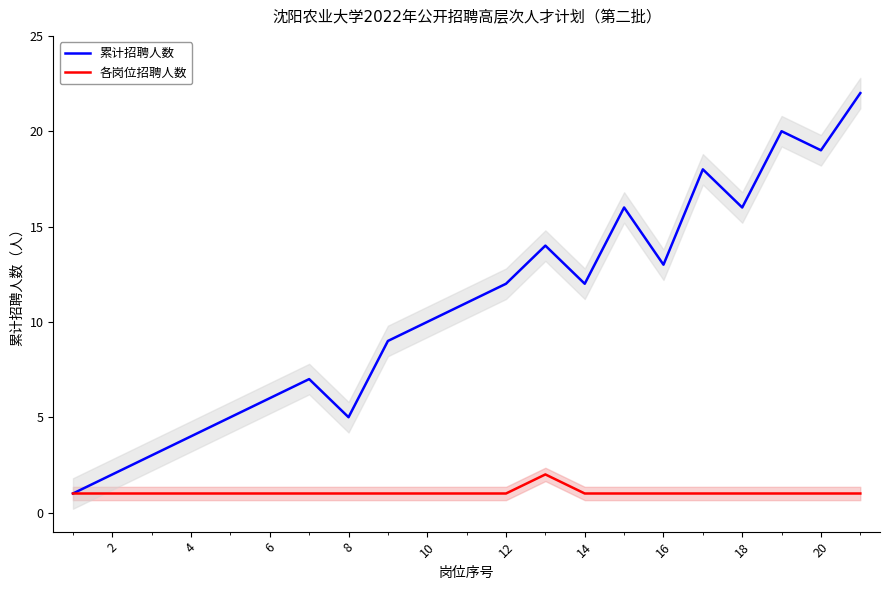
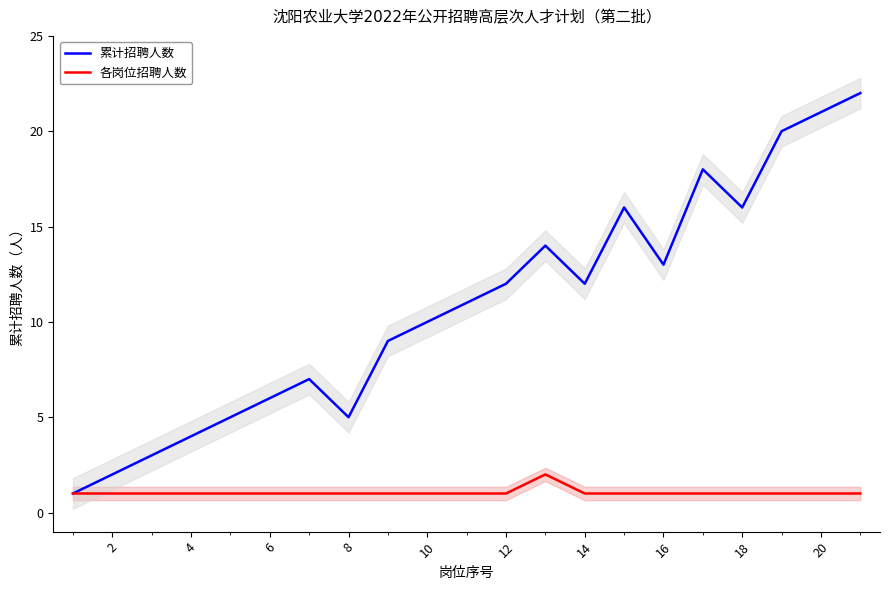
累计招聘人数, 20: 19 -> 21
